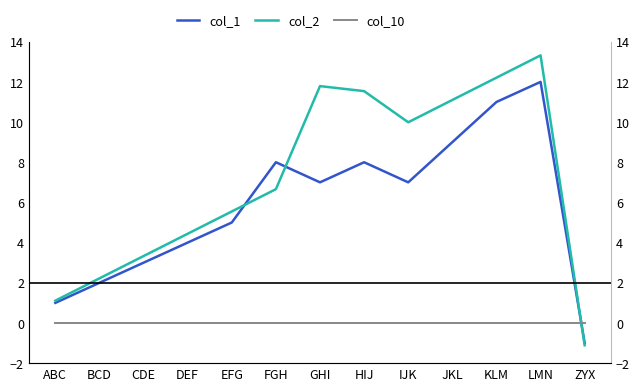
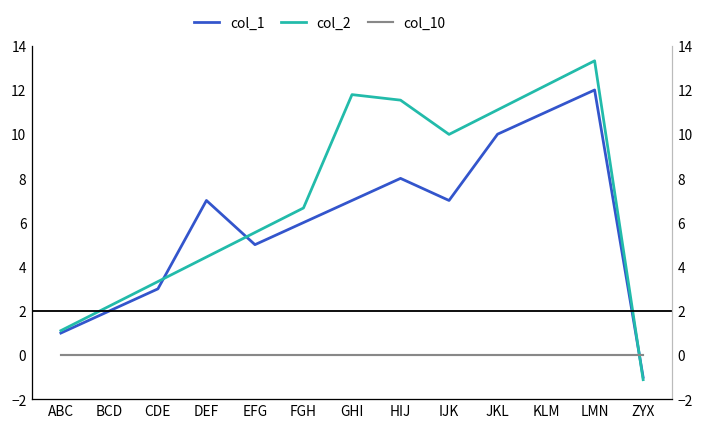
col_1, DEF: 4 -> 7
col_1, FGH: 8 -> 6
col_1, JKL: 9 -> 10
